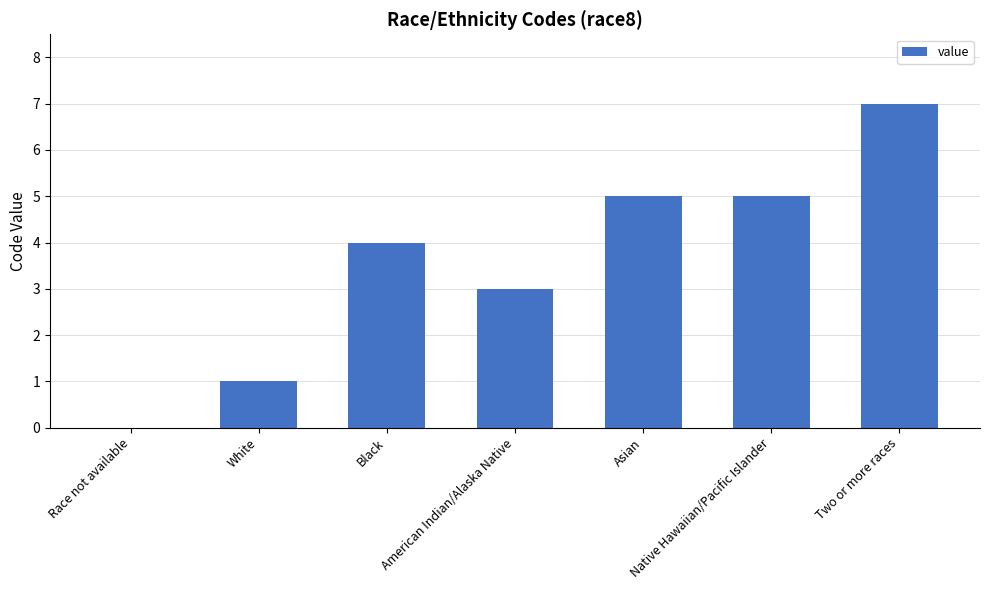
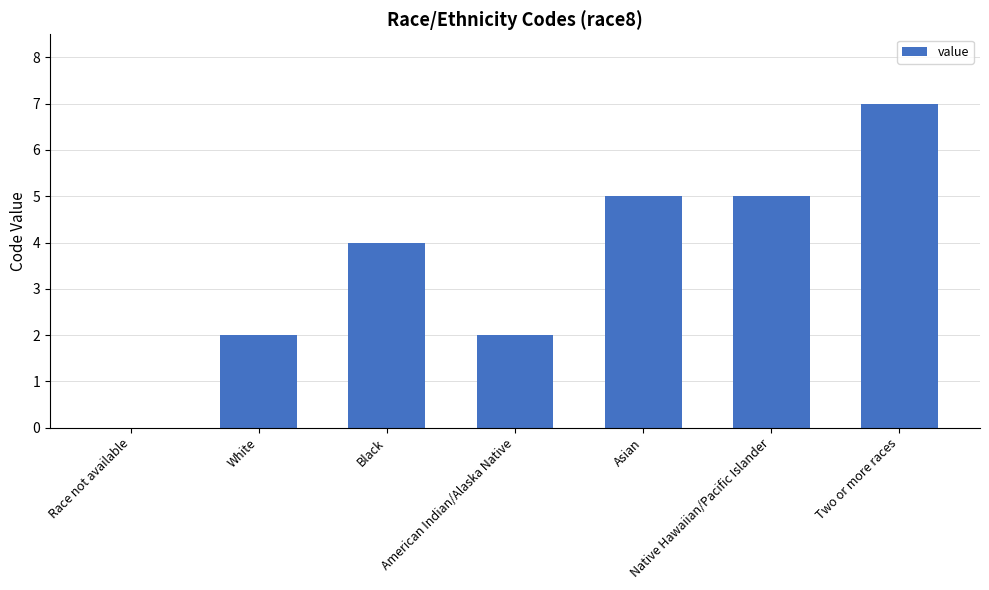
White: 1 -> 2
American Indian/Alaska Native: 3 -> 2
